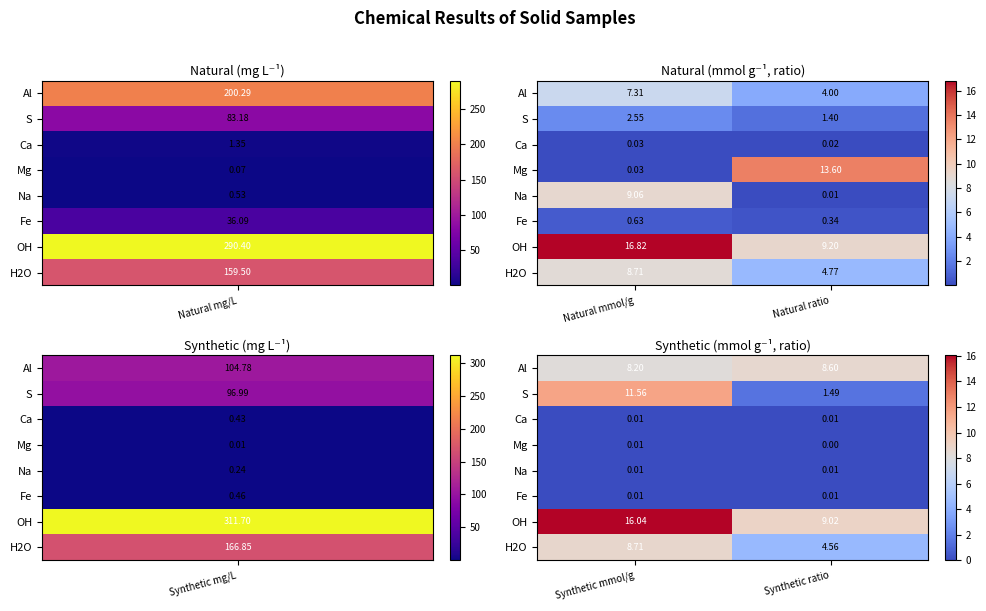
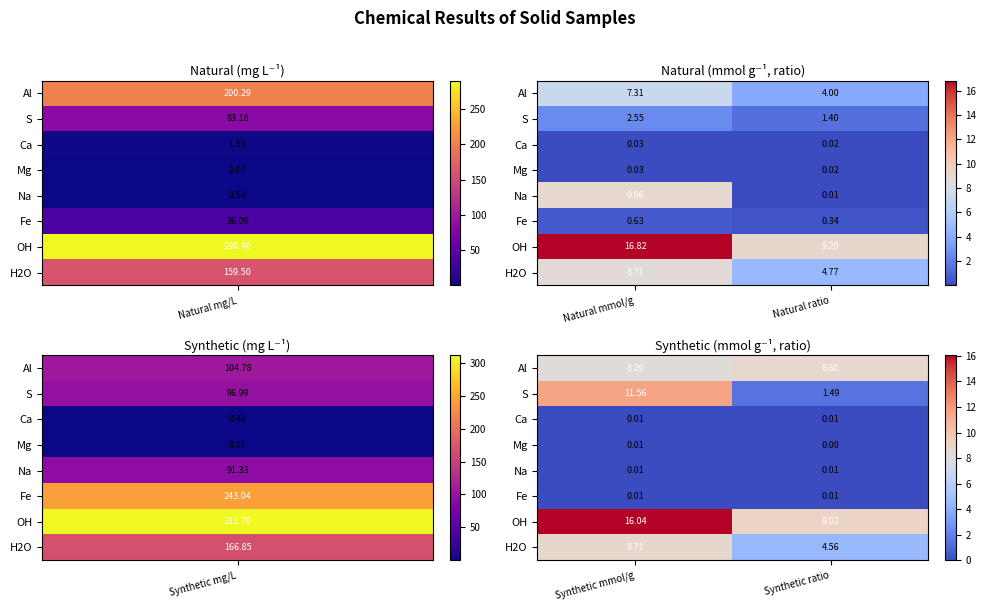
Natural (mmol g⁻¹, ratio), Mg, Natural ratio: 13.60 -> 0.02
Synthetic (mg L⁻¹), Na, Synthetic mg/L: 0.24 -> 91.33
Synthetic (mg L⁻¹), Fe, Synthetic mg/L: 0.46 -> 243.04
